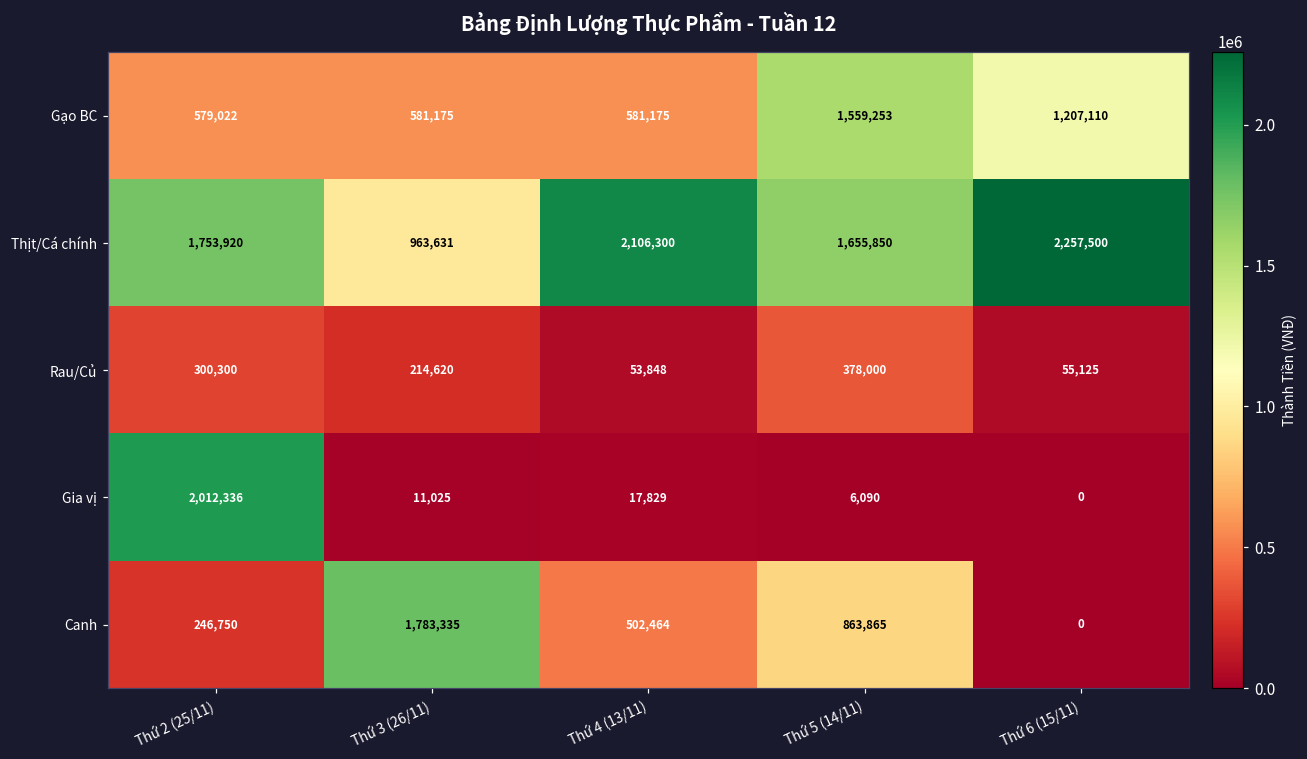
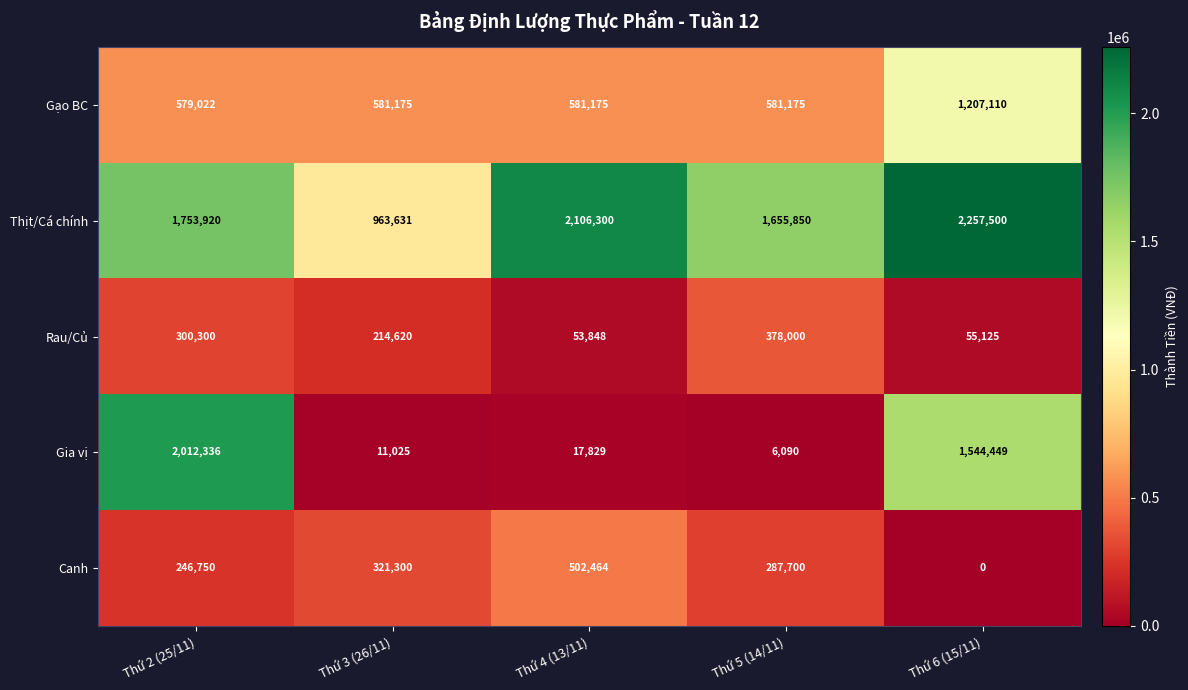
Gạo BC, Thứ 5 (14/11): 1,559,253 -> 581,175
Gia vị, Thứ 6 (15/11): 0 -> 1,544,449
Canh, Thứ 3 (26/11): 1,783,335 -> 321,300
Canh, Thứ 5 (14/11): 863,865 -> 287,700
